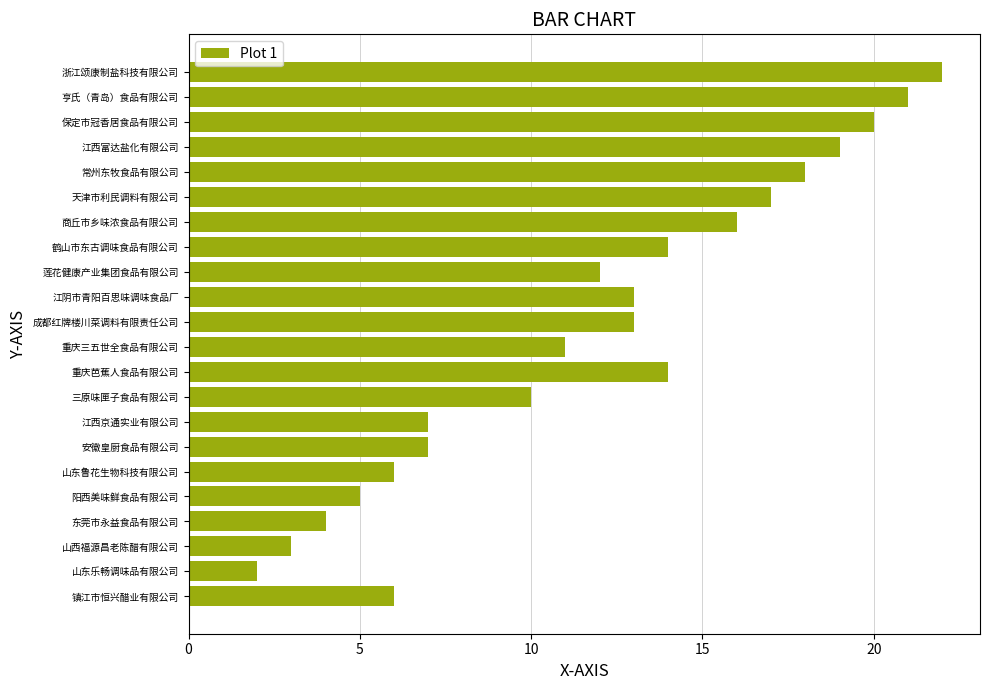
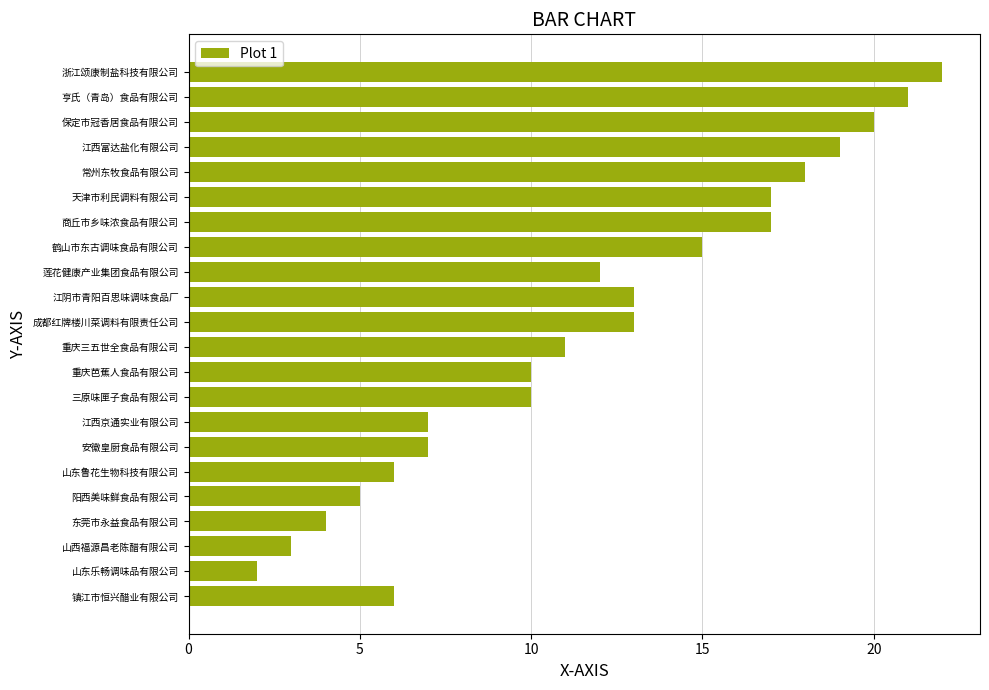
商丘市乡味浓食品有限公司: 16 -> 17
鹤山市东古调味食品有限公司: 14 -> 15
重庆芭蕉人食品有限公司: 14 -> 10
